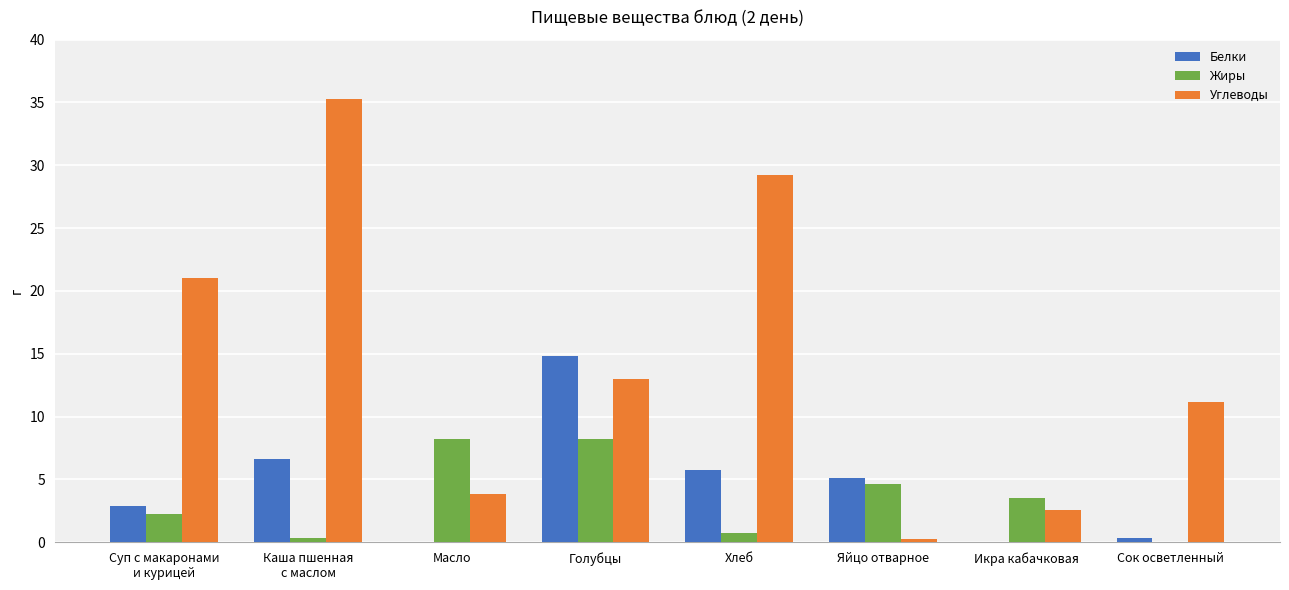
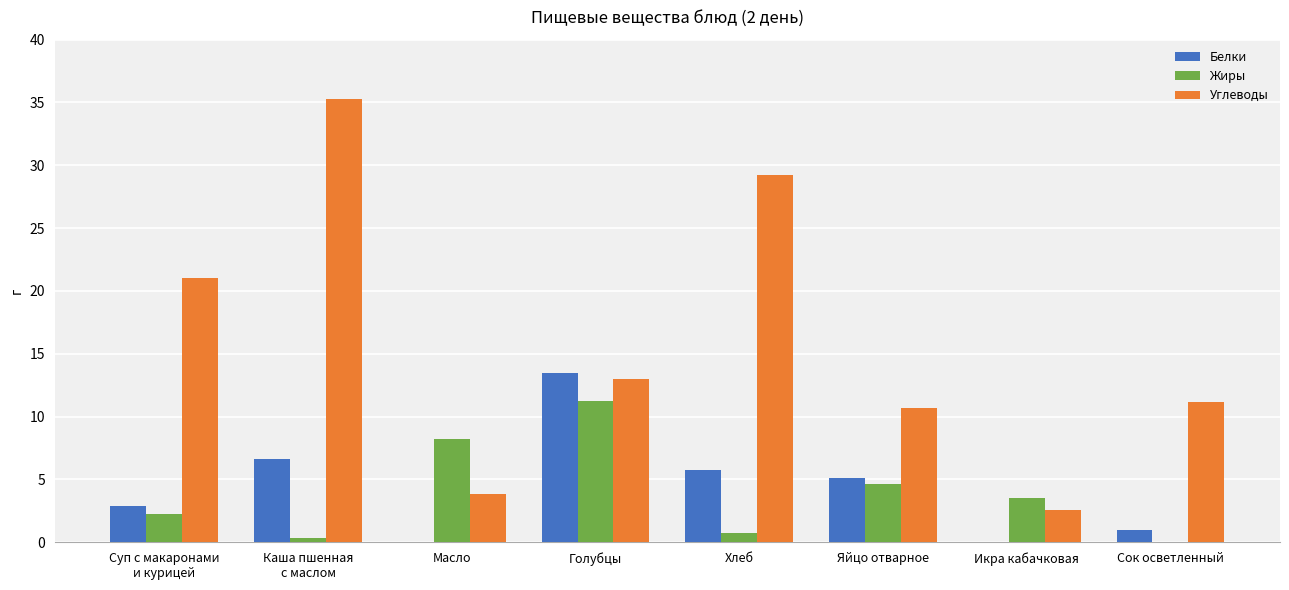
Белки, Голубцы: 14.8 -> 13.5
Жиры, Голубцы: 8.2 -> 11.3
Углеводы, Яйцо отварное: 0.3 -> 10.7
Белки, Сок осветленный: 0.3 -> 1.0
